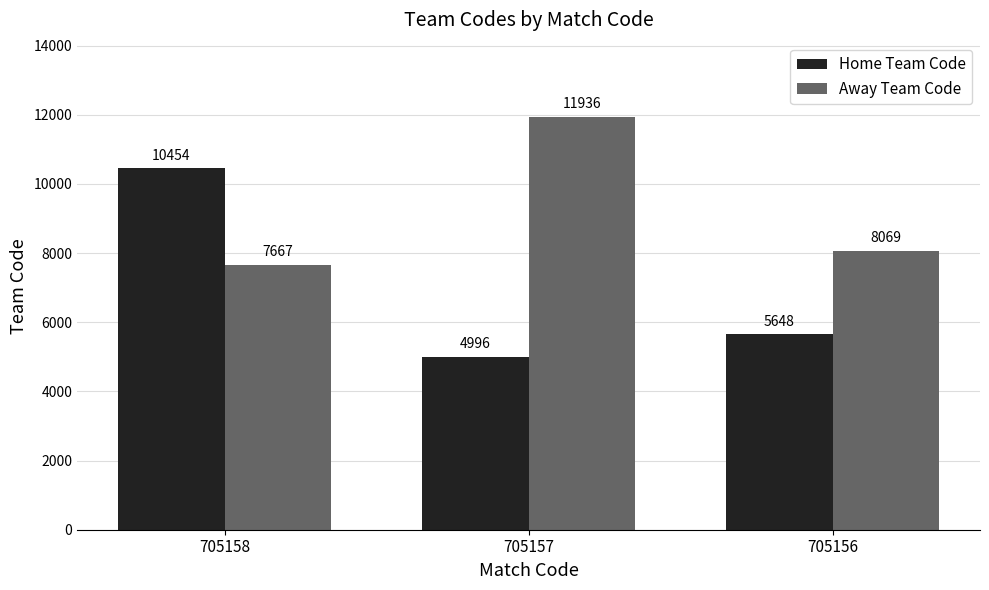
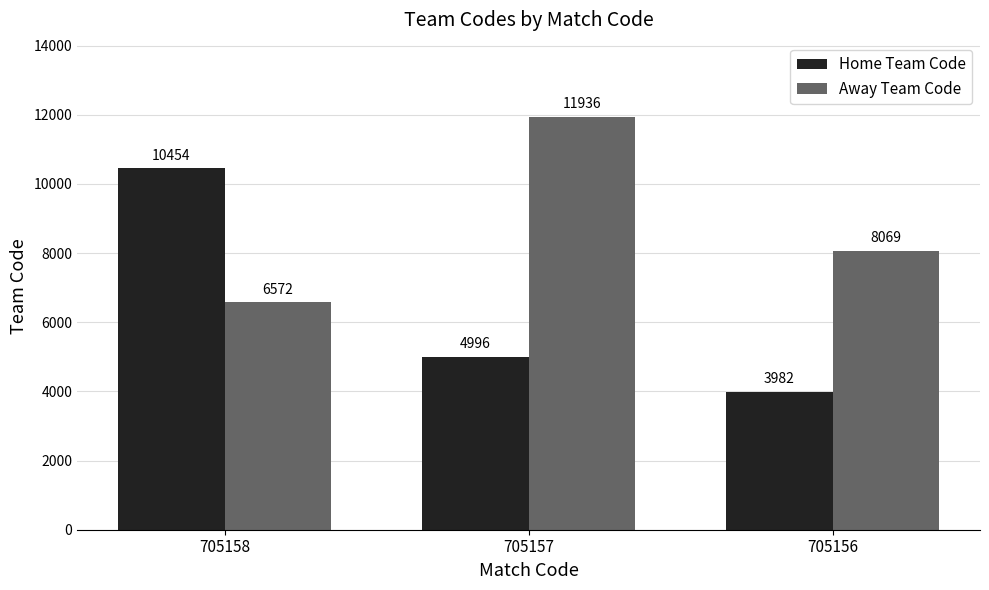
Away Team Code, 705158: 7667 -> 6572
Home Team Code, 705156: 5648 -> 3982
